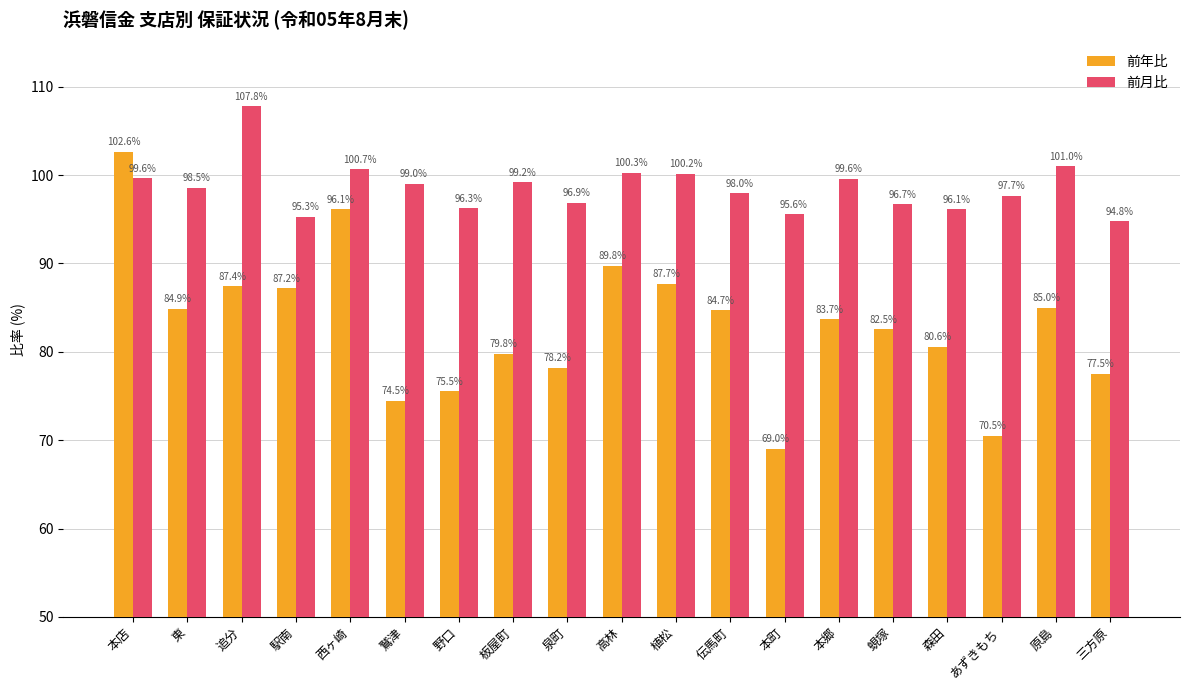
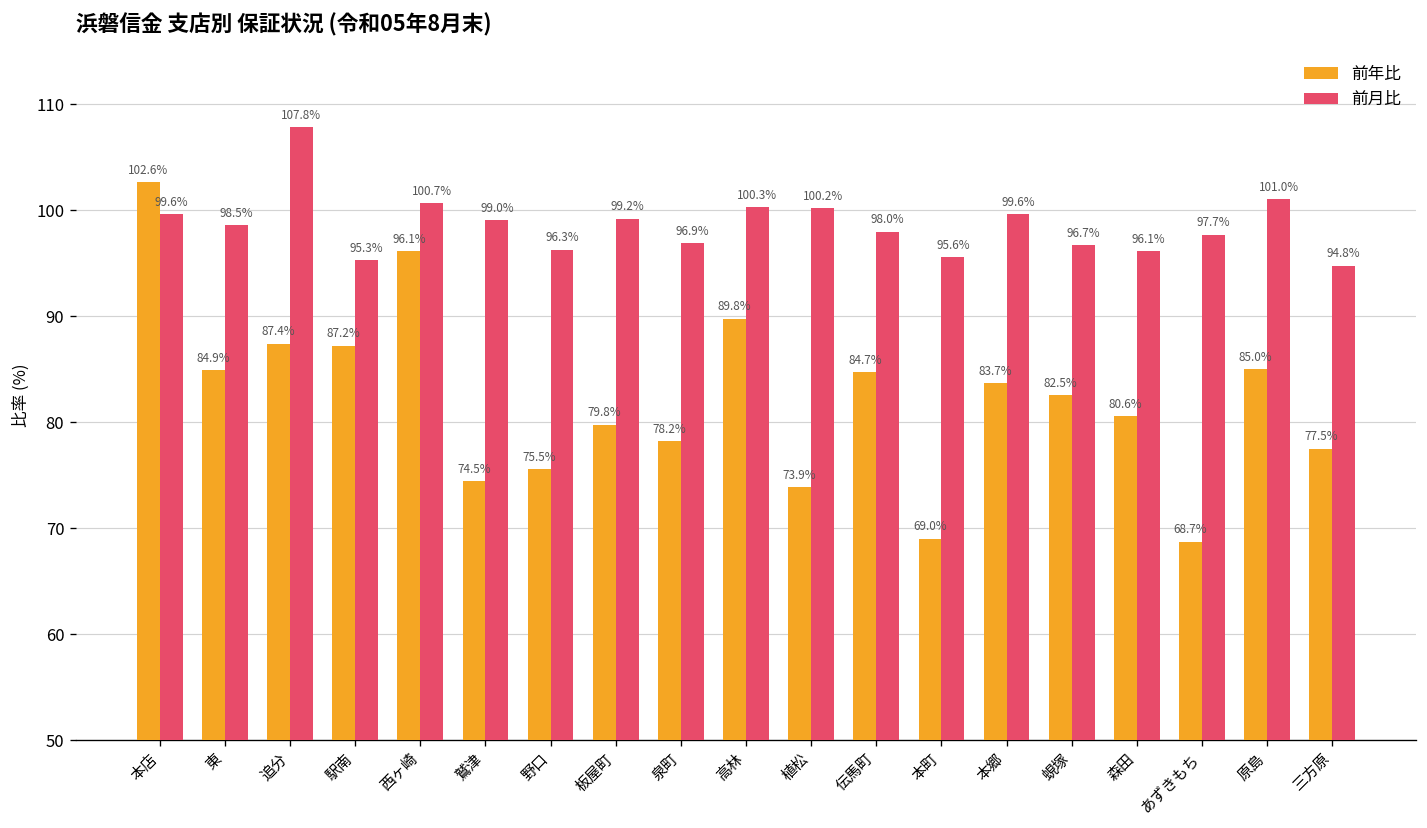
前年比, 植松: 87.7% -> 73.9%
前年比, あずきもち: 70.5% -> 68.7%
